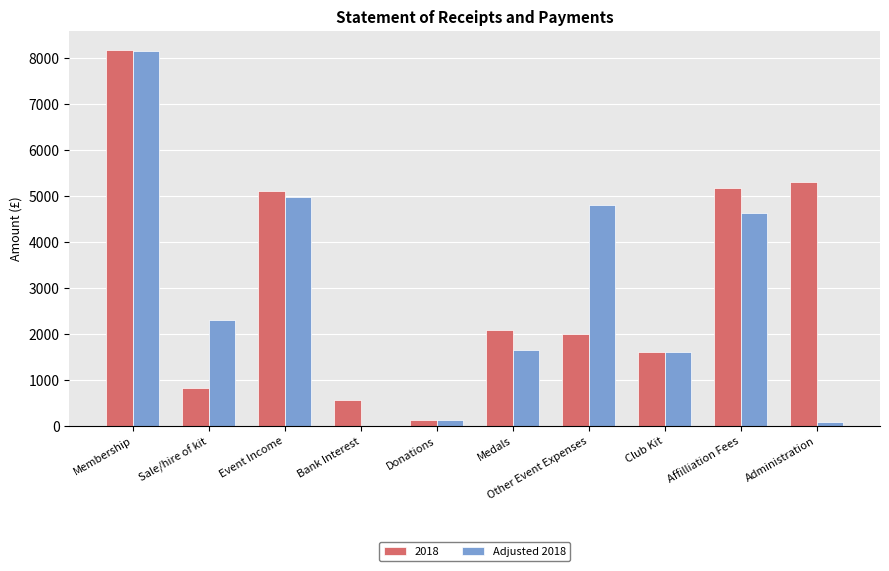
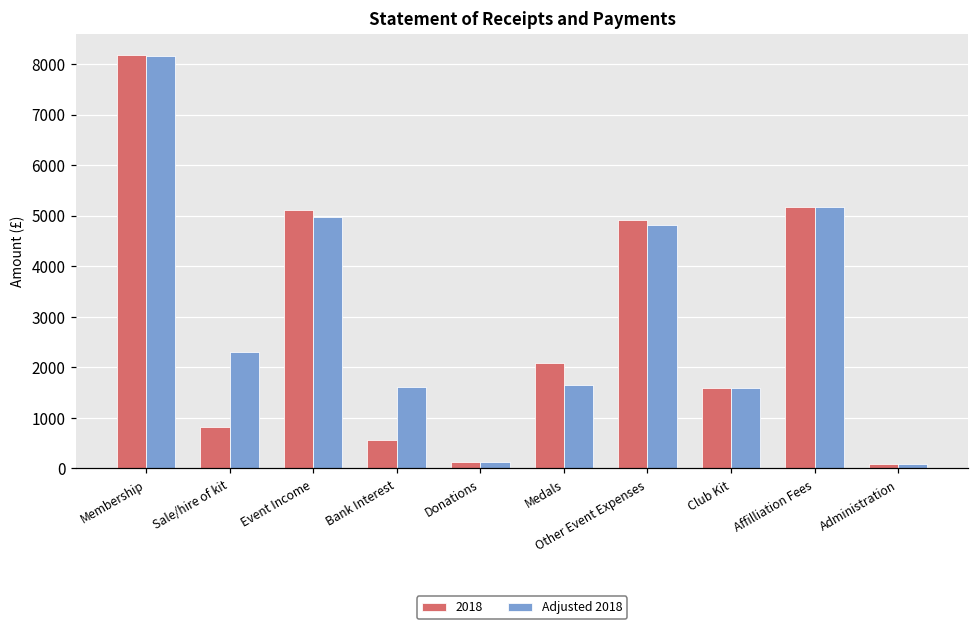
Adjusted 2018, Bank Interest: 0 -> 1600
2018, Other Event Expenses: 2000 -> 4900
Adjusted 2018, Affilliation Fees: 4600 -> 5200
2018, Administration: 5300 -> 100
